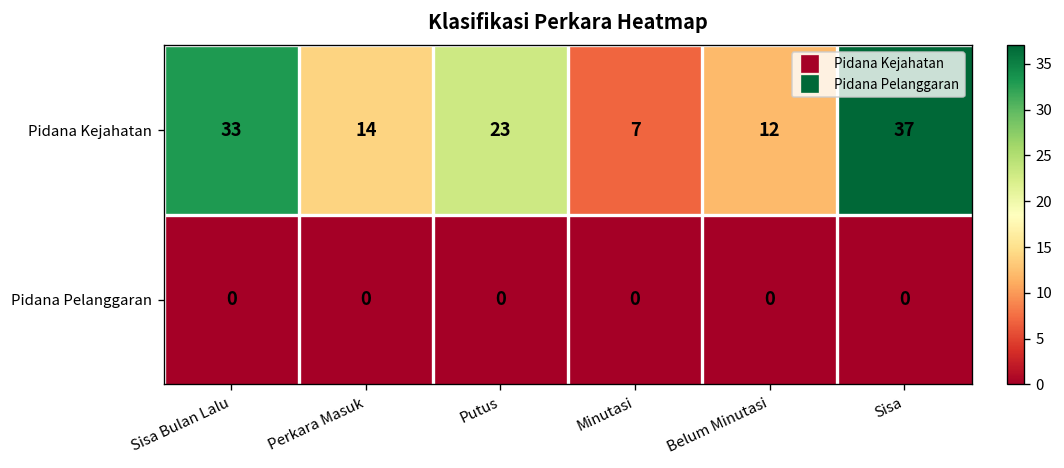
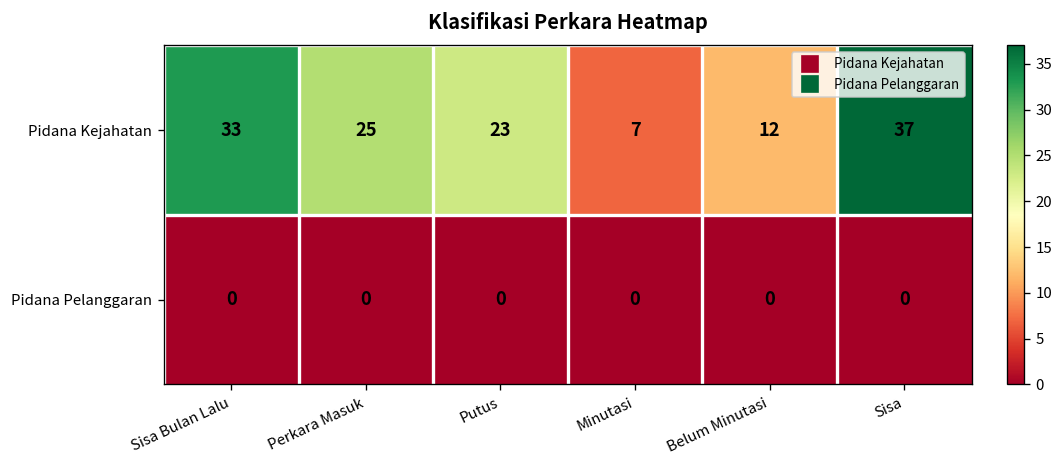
Pidana Kejahatan, Perkara Masuk: 14 -> 25
